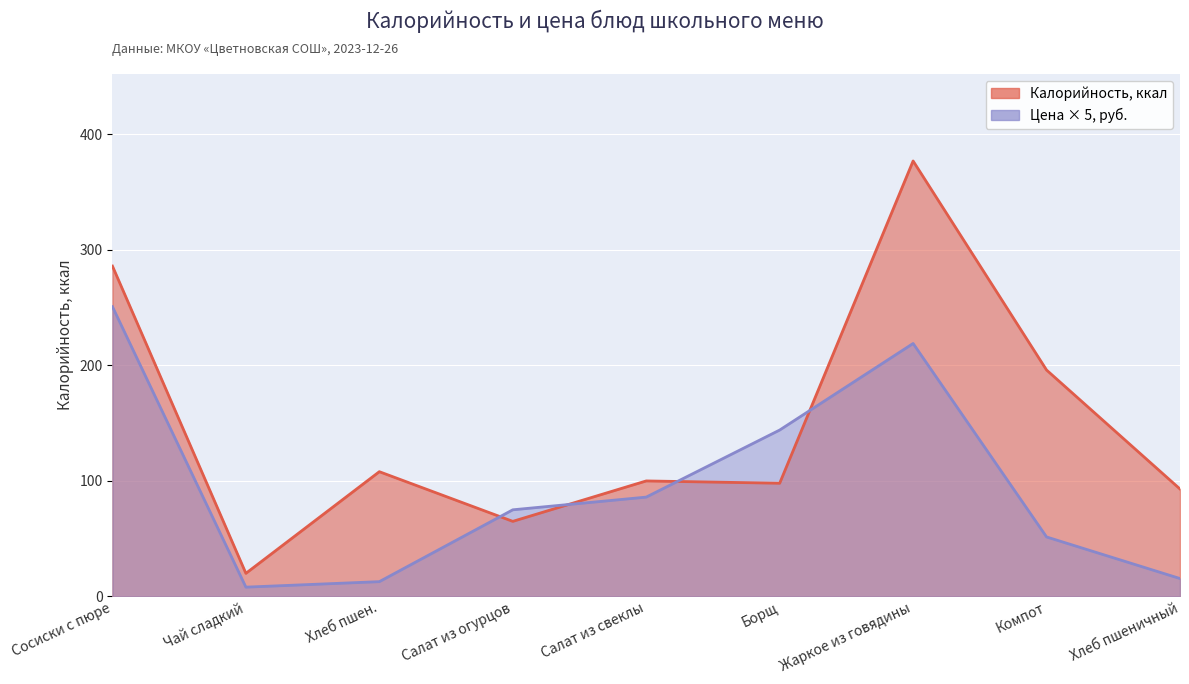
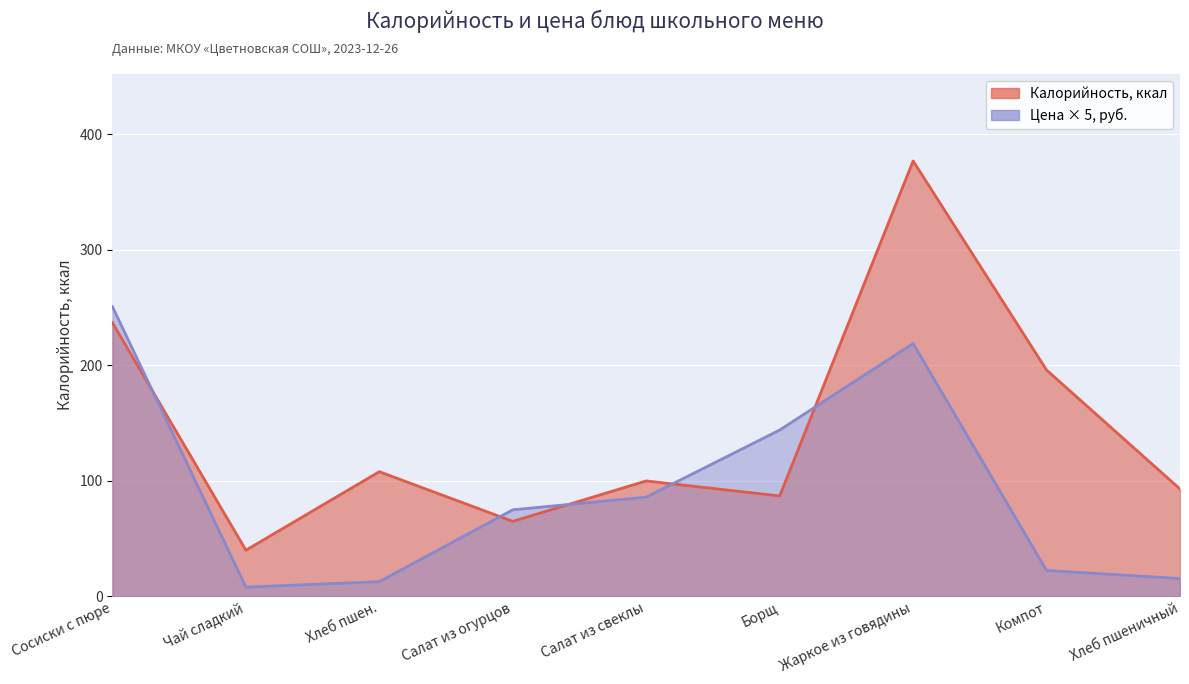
Калорийность, ккал, Сосиски с пюре: 286 -> 237
Калорийность, ккал, Чай сладкий: 20 -> 40
Калорийность, ккал, Борщ: 98 -> 87
Цена × 5, руб., Компот: 52 -> 23
